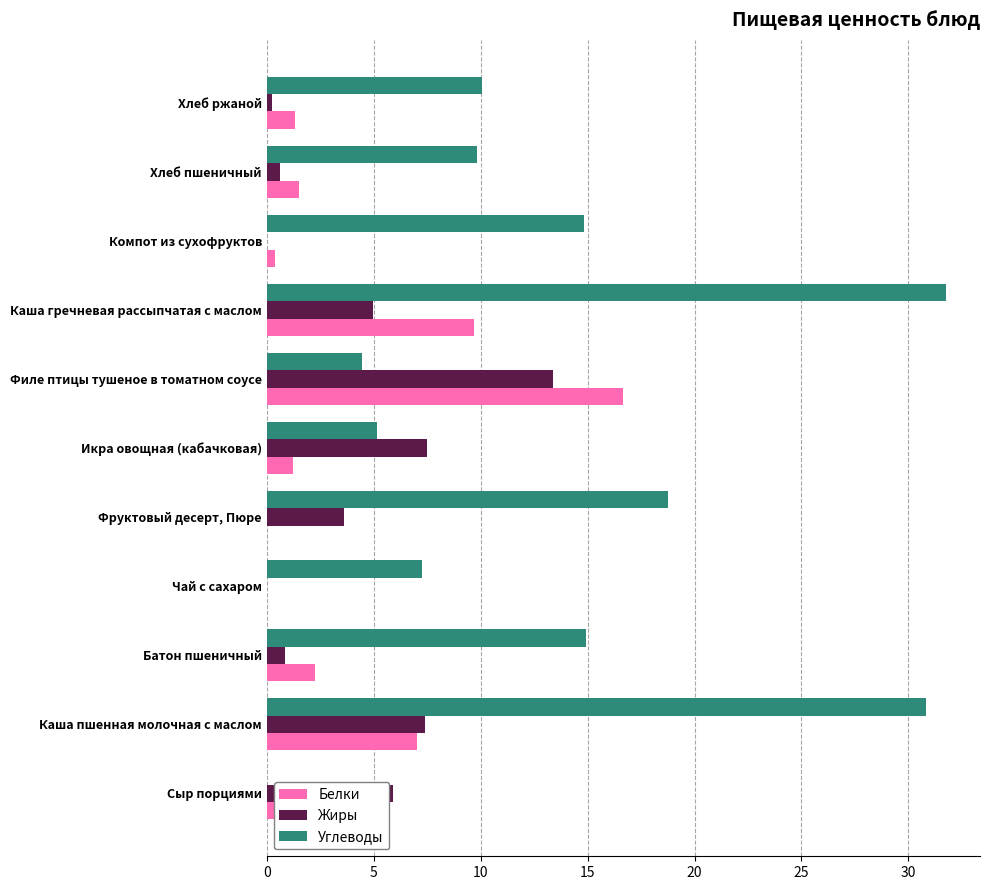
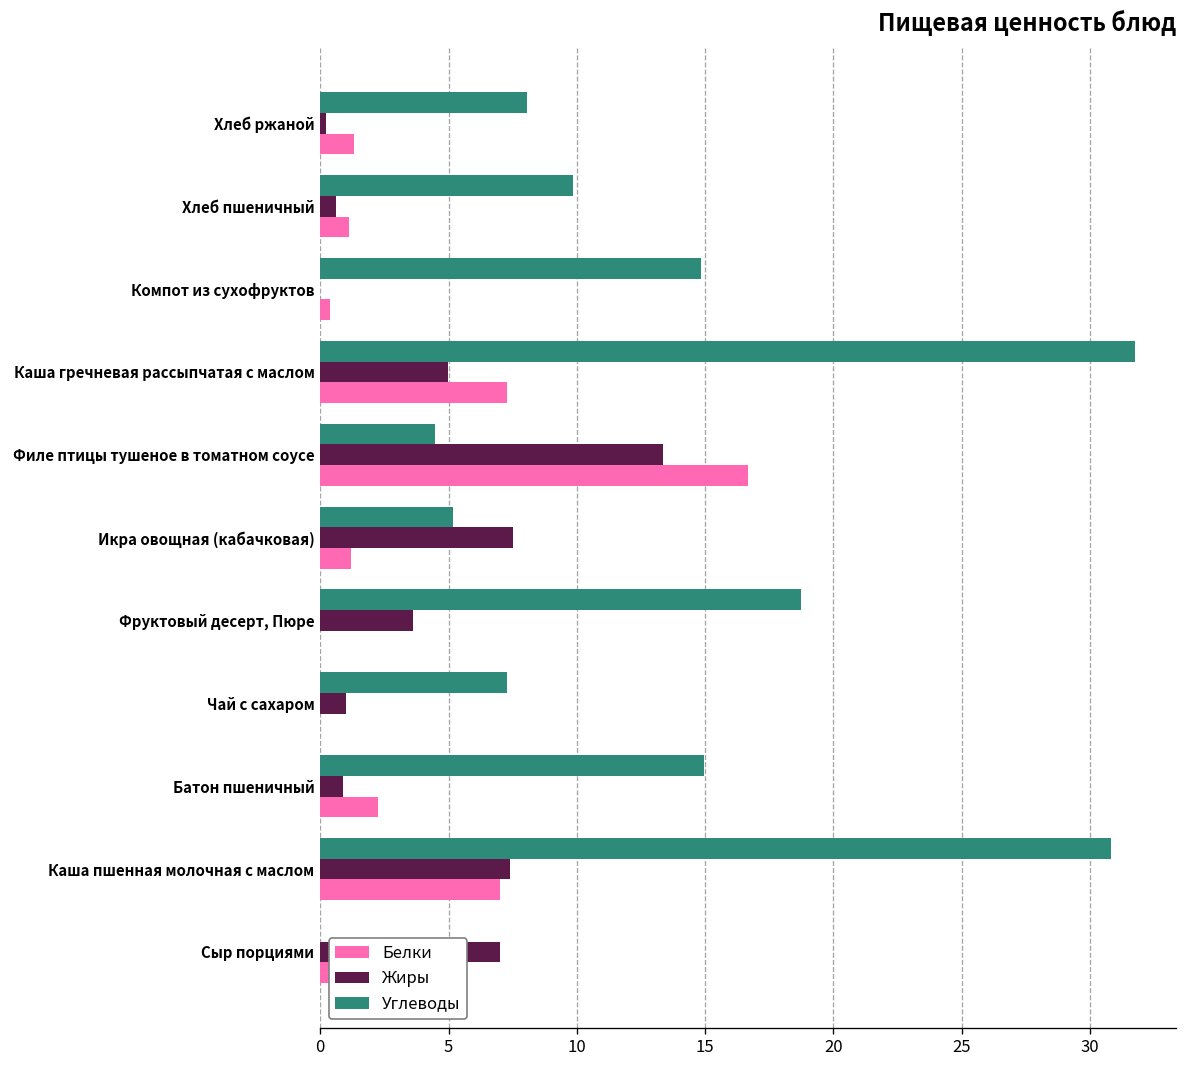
Углеводы, Хлеб ржаной: 10.1 -> 8.0
Белки, Хлеб пшеничный: 1.5 -> 1.1
Белки, Каша гречневая рассыпчатая с маслом: 9.7 -> 7.3
Жиры, Чай с сахаром: 0 -> 1
Жиры, Сыр порциями: 5.9 -> 7.0
